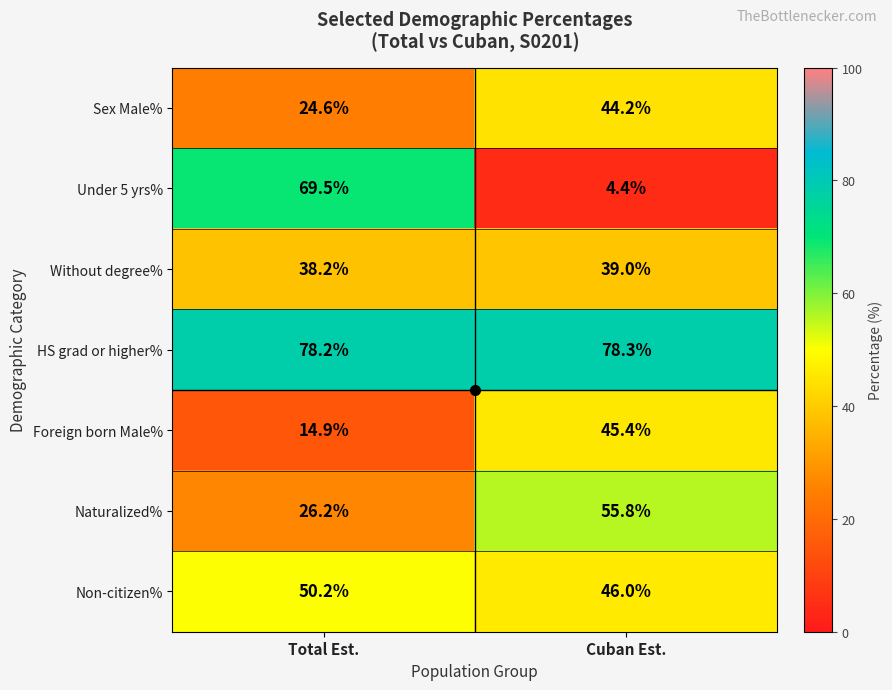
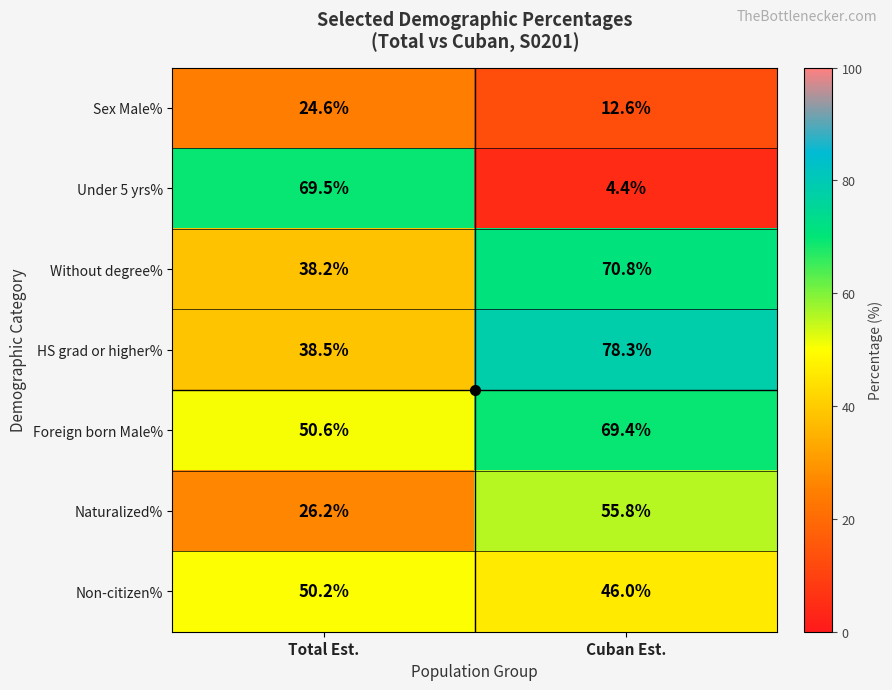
Sex Male%, Cuban Est.: 44.2% -> 12.6%
Without degree%, Cuban Est.: 39.0% -> 70.8%
HS grad or higher%, Total Est.: 78.2% -> 38.5%
Foreign born Male%, Total Est.: 14.9% -> 50.6%
Foreign born Male%, Cuban Est.: 45.4% -> 69.4%
